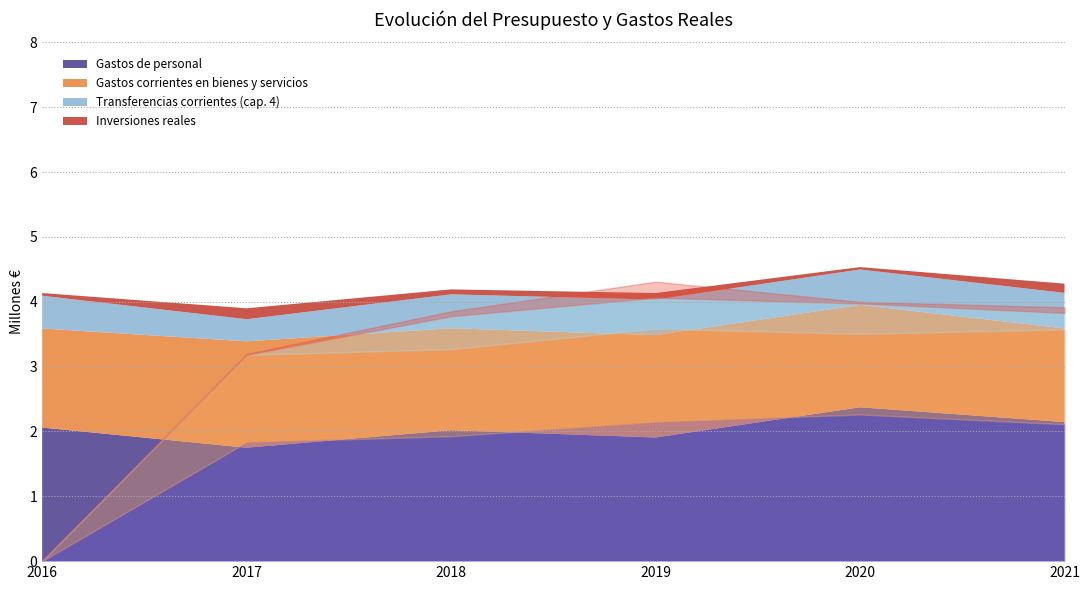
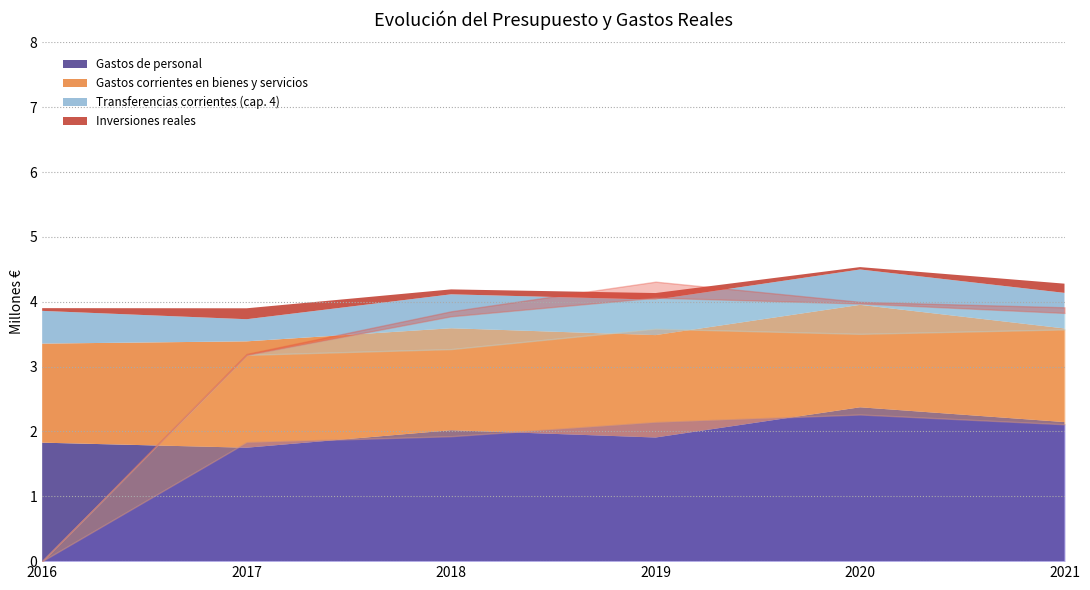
Gastos de personal, 2016: 2.1 -> 1.8
